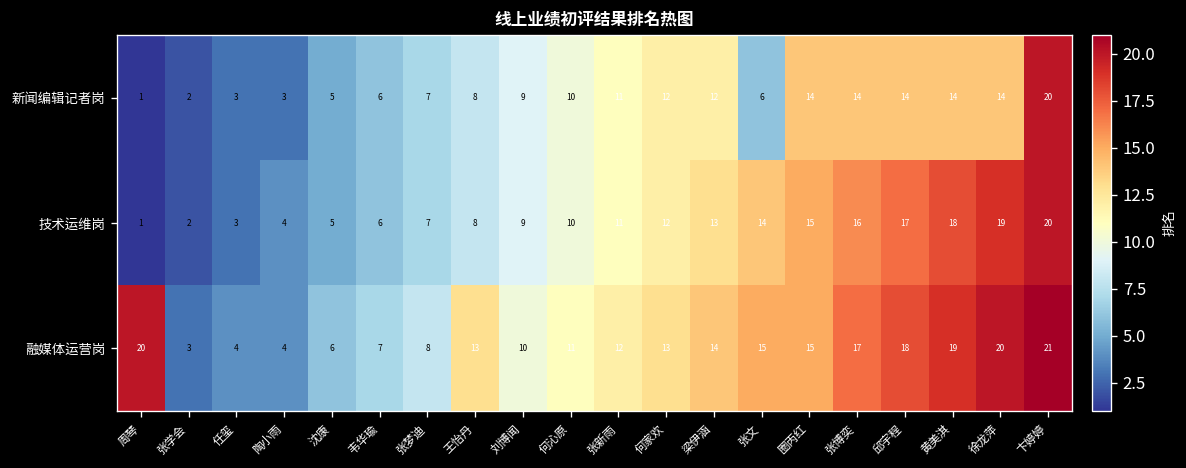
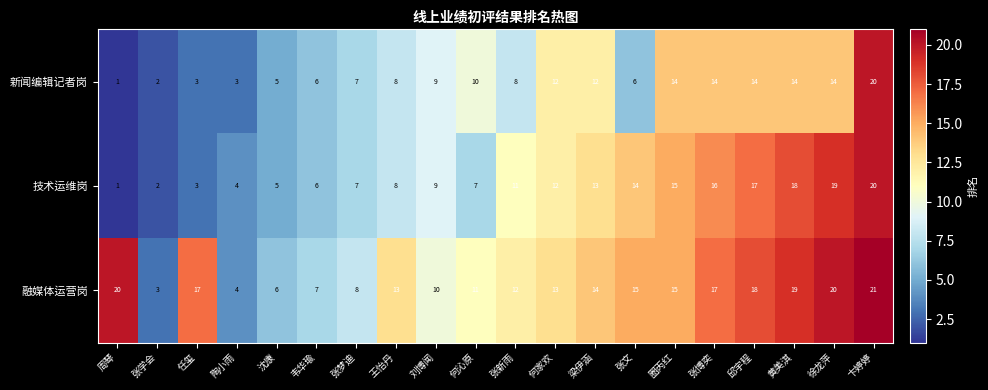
新闻编辑记者岗, 张新雨: 11 -> 8
技术运维岗, 何沁原: 10 -> 7
融媒体运营岗, 任玺: 4 -> 17
